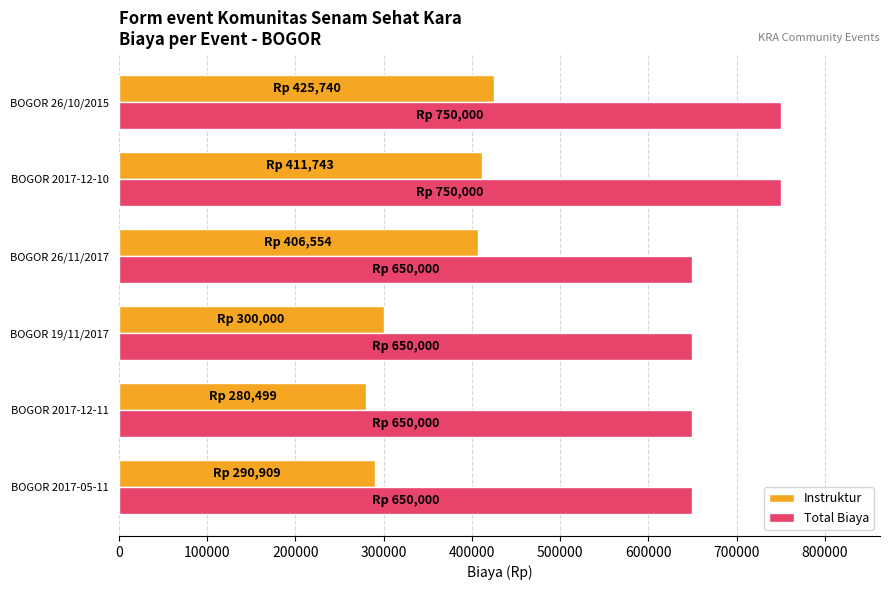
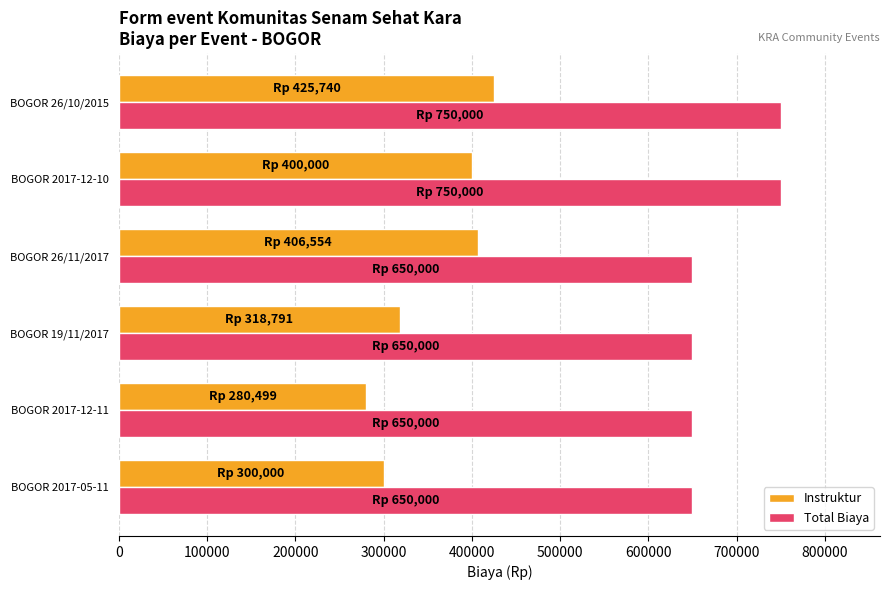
Instruktur, BOGOR 2017-12-10: 411,743 -> 400,000
Instruktur, BOGOR 19/11/2017: 300,000 -> 318,791
Instruktur, BOGOR 2017-05-11: 290,909 -> 300,000
